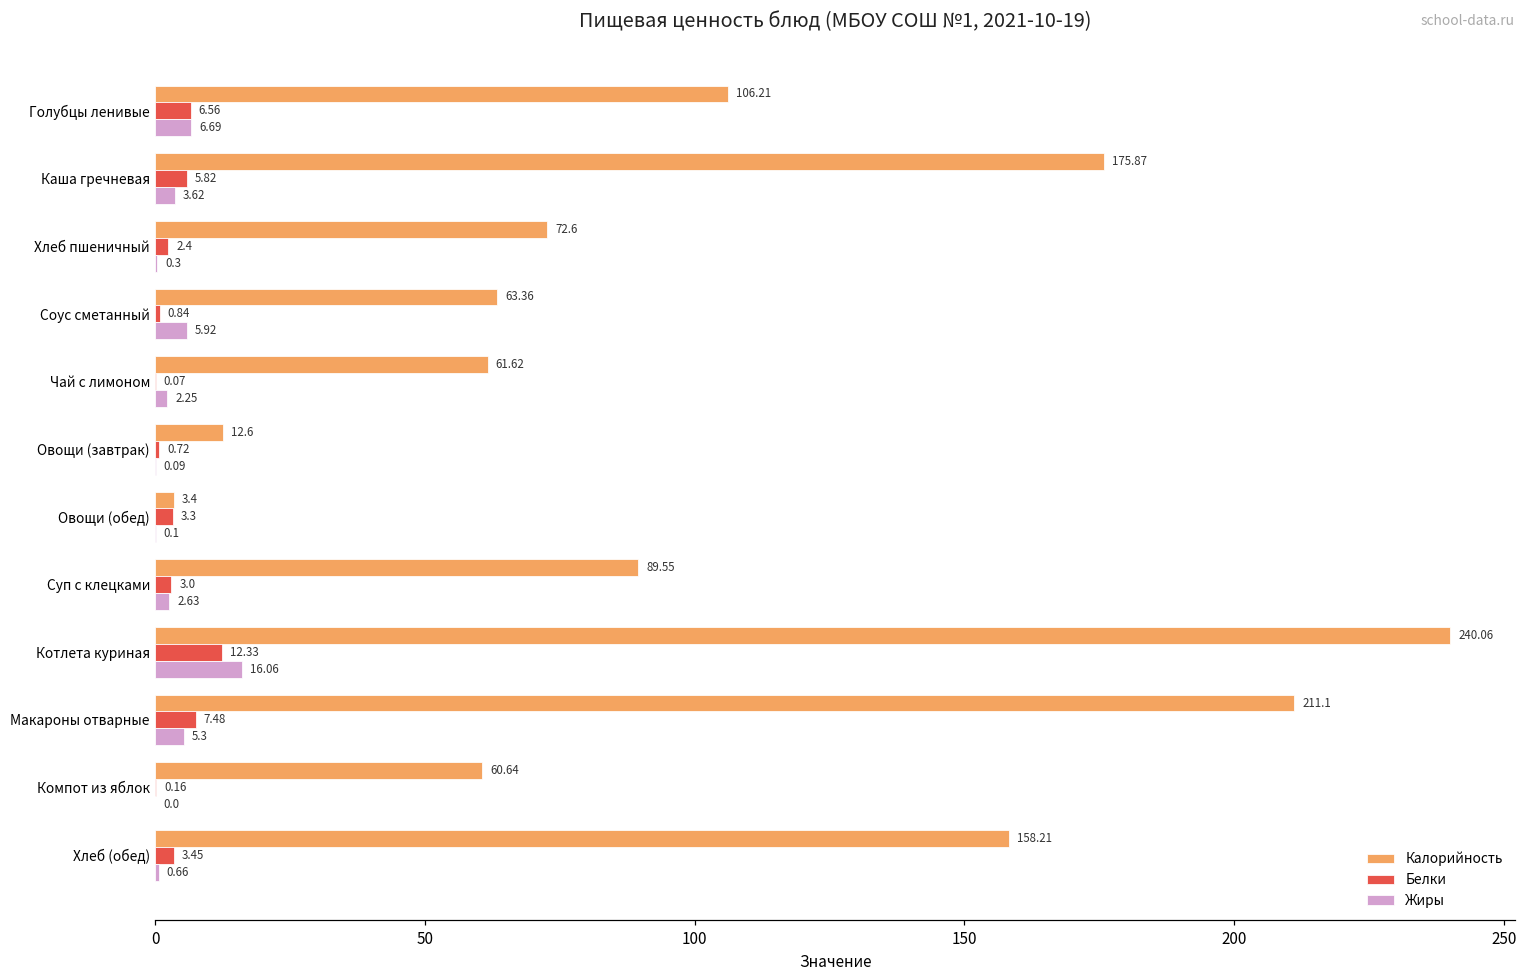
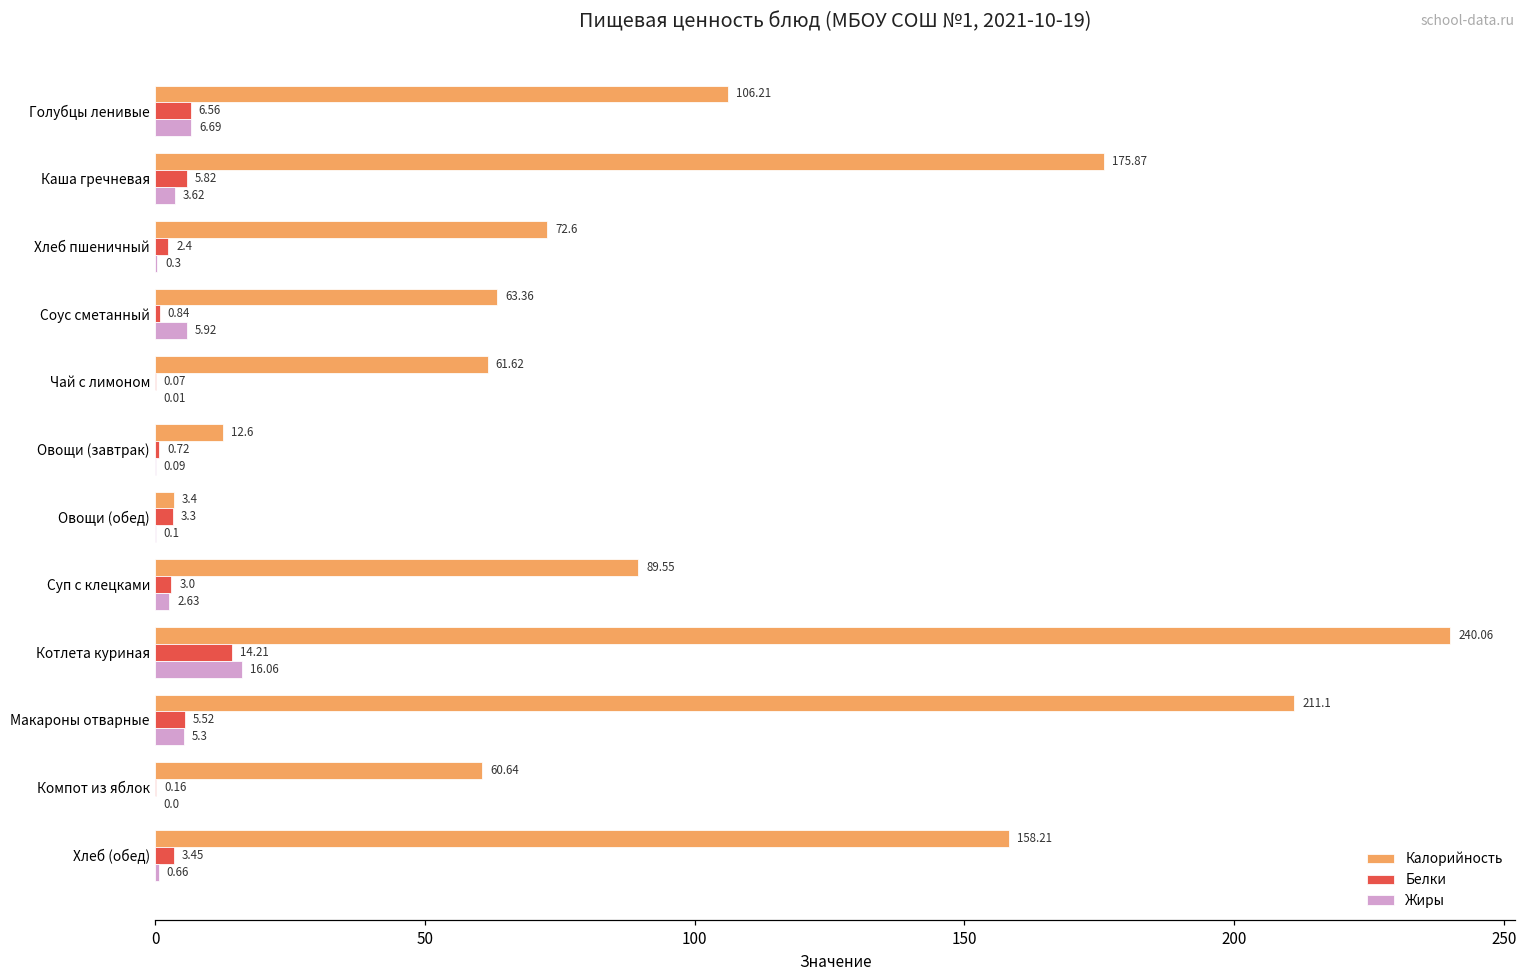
Жиры, Чай с лимоном: 2.25 -> 0.01
Белки, Котлета куриная: 12.33 -> 14.21
Белки, Макароны отварные: 7.48 -> 5.52
